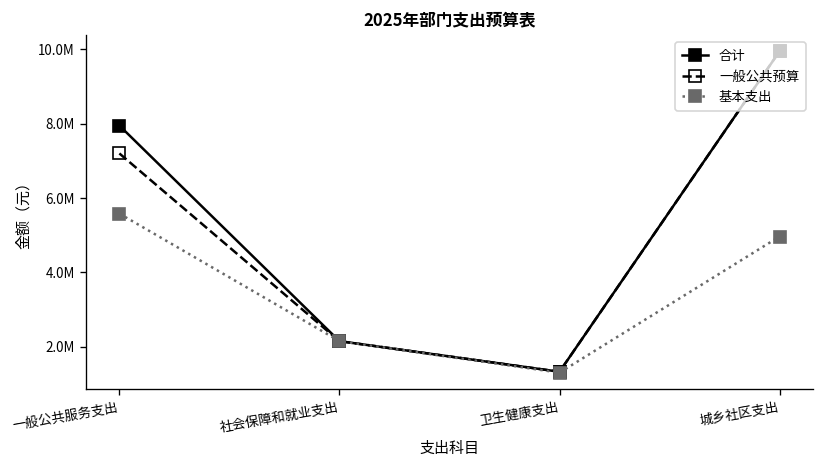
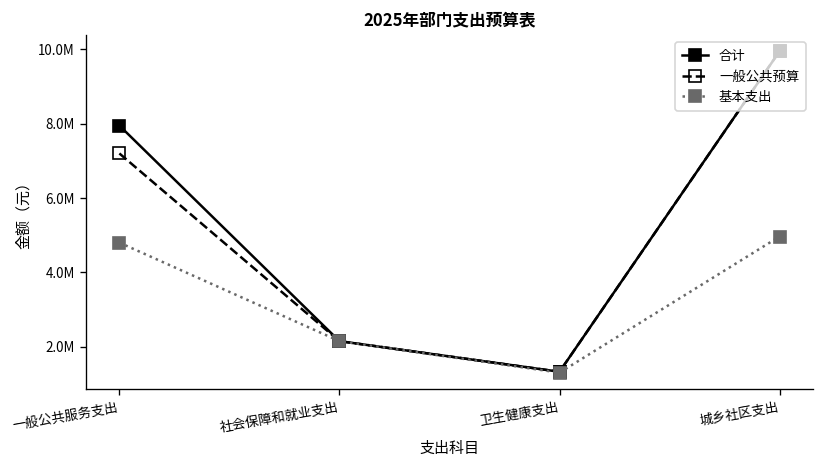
基本支出, 一般公共服务支出: 5600000 -> 4800000
